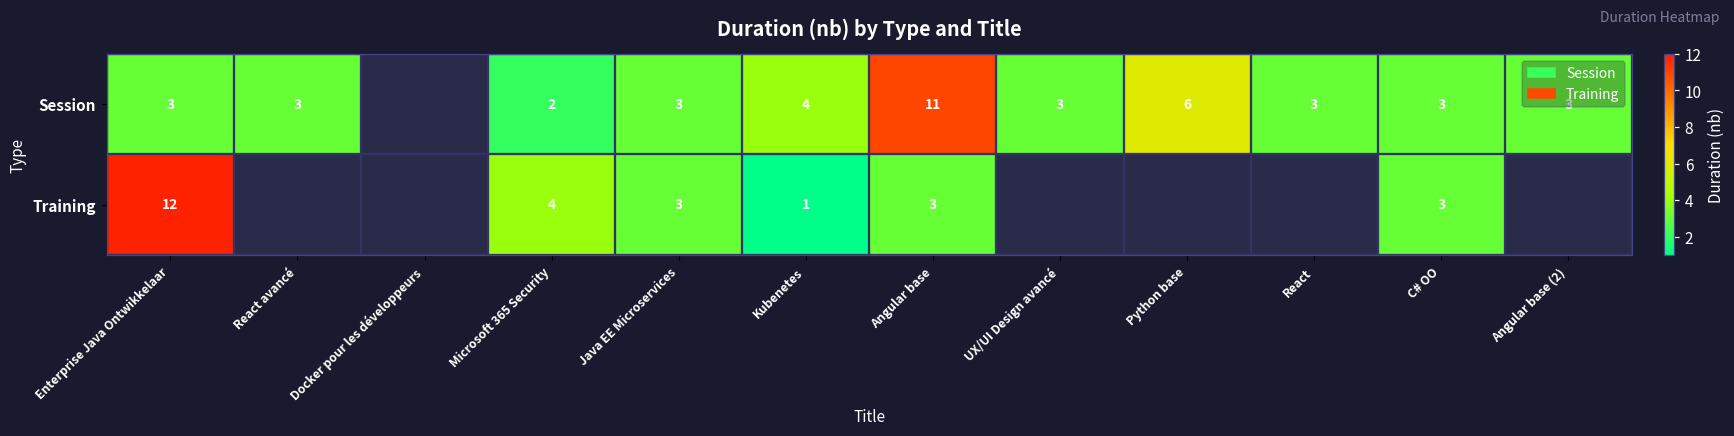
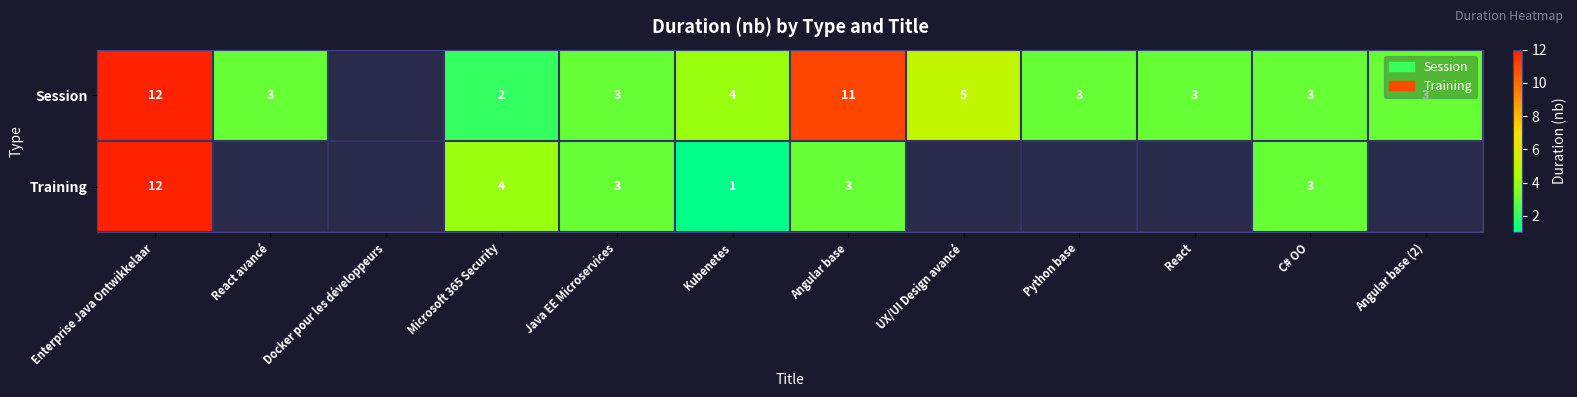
Session, Enterprise Java Ontwikkelaar: 3 -> 12
Session, UX/UI Design avancé: 3 -> 5
Session, Python base: 6 -> 3
